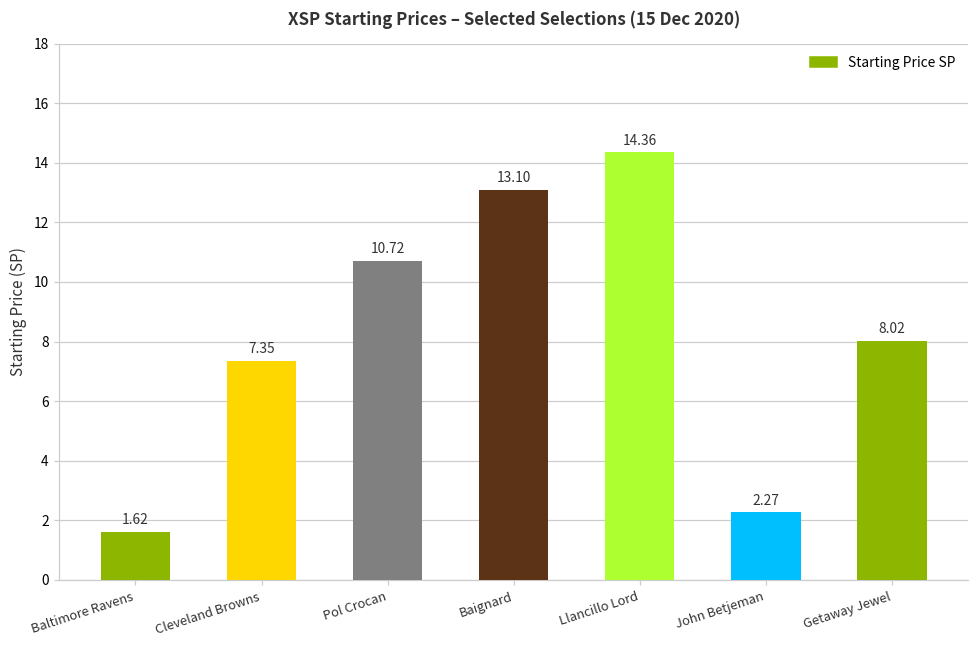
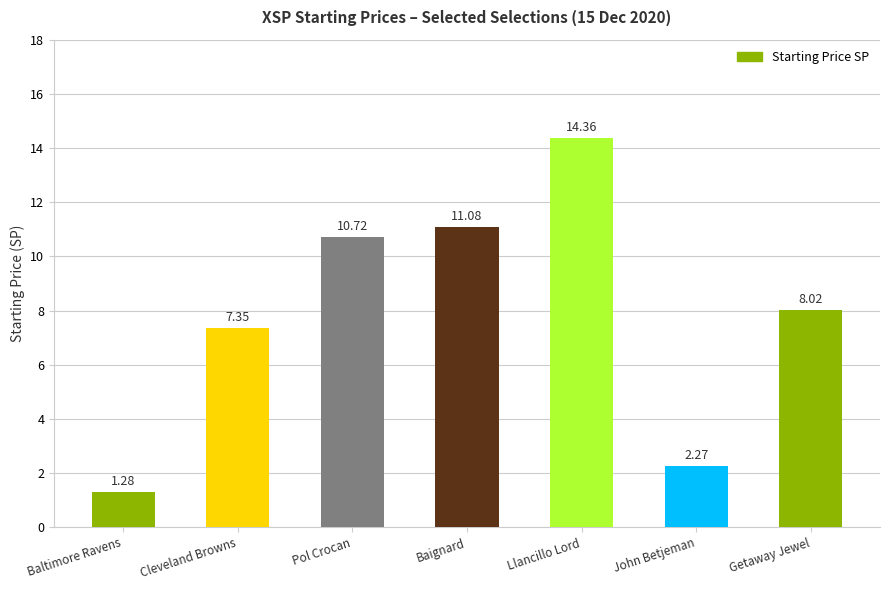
Baltimore Ravens: 1.62 -> 1.28
Baignard: 13.10 -> 11.08
